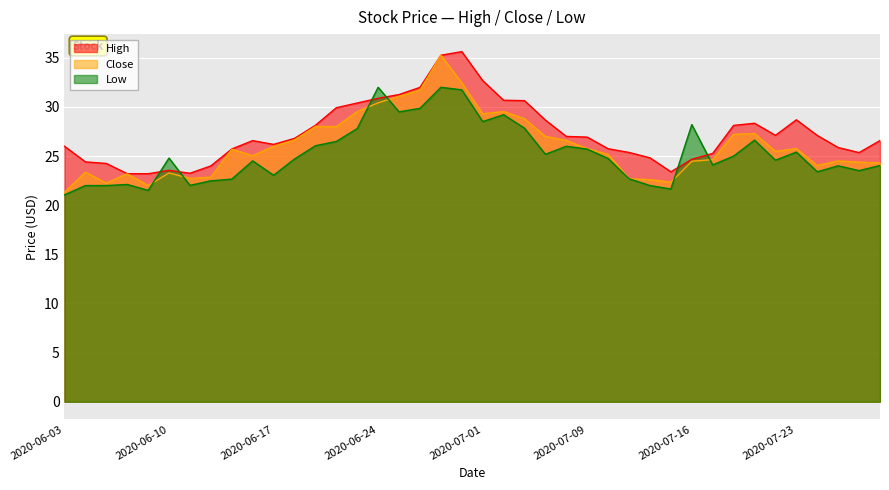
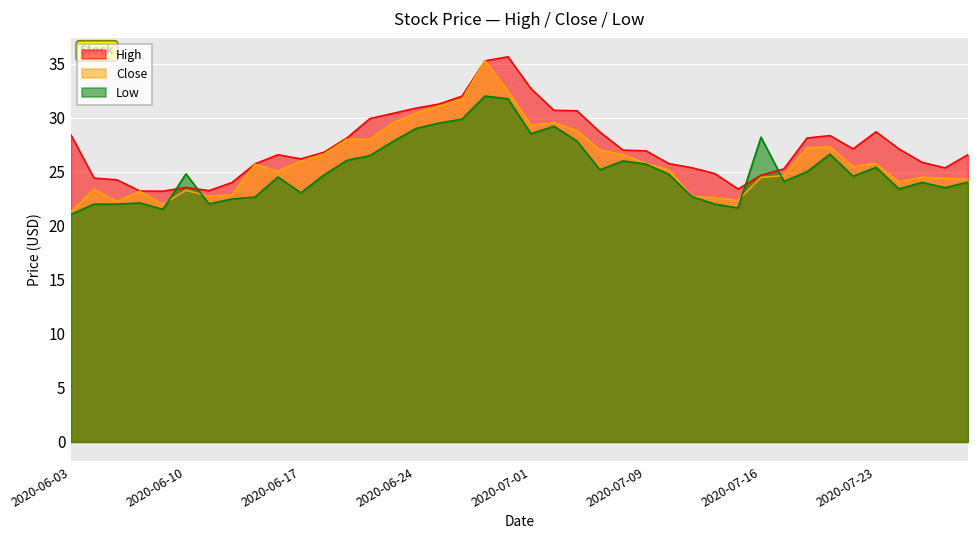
High, 2020-06-03: 26 -> 28
Low, 2020-06-24: 32 -> 29
